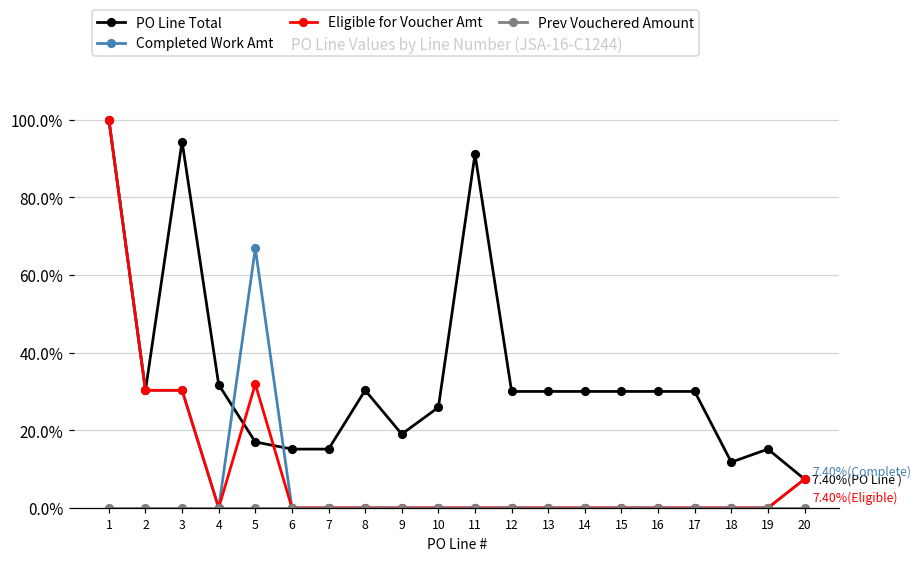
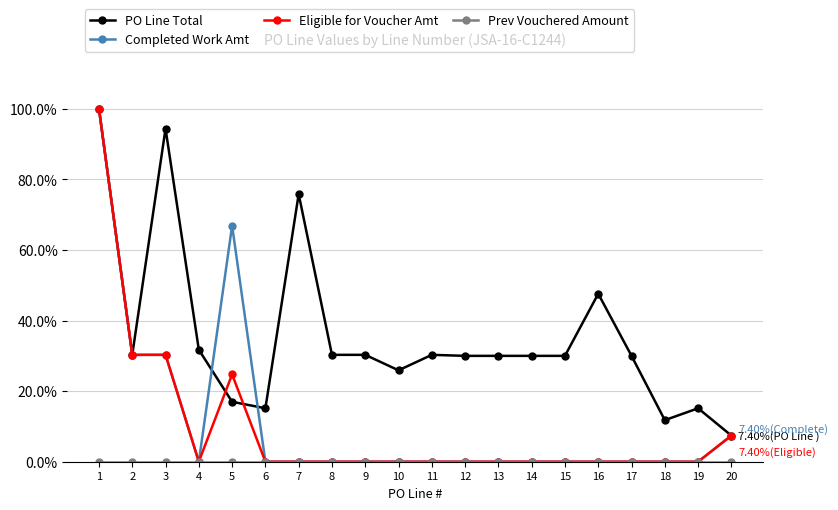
Eligible for Voucher Amt, 5: 32% -> 25%
PO Line Total, 7: 15% -> 76%
PO Line Total, 9: 19% -> 30%
PO Line Total, 11: 91% -> 30%
PO Line Total, 16: 30% -> 48%
